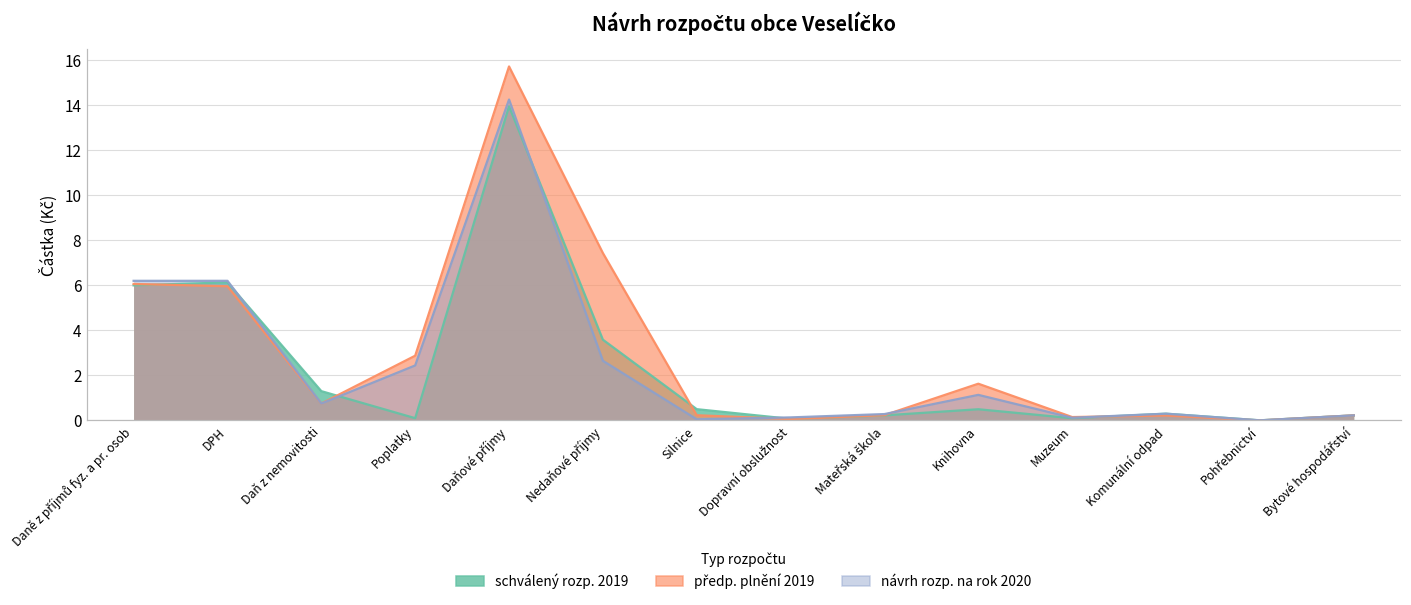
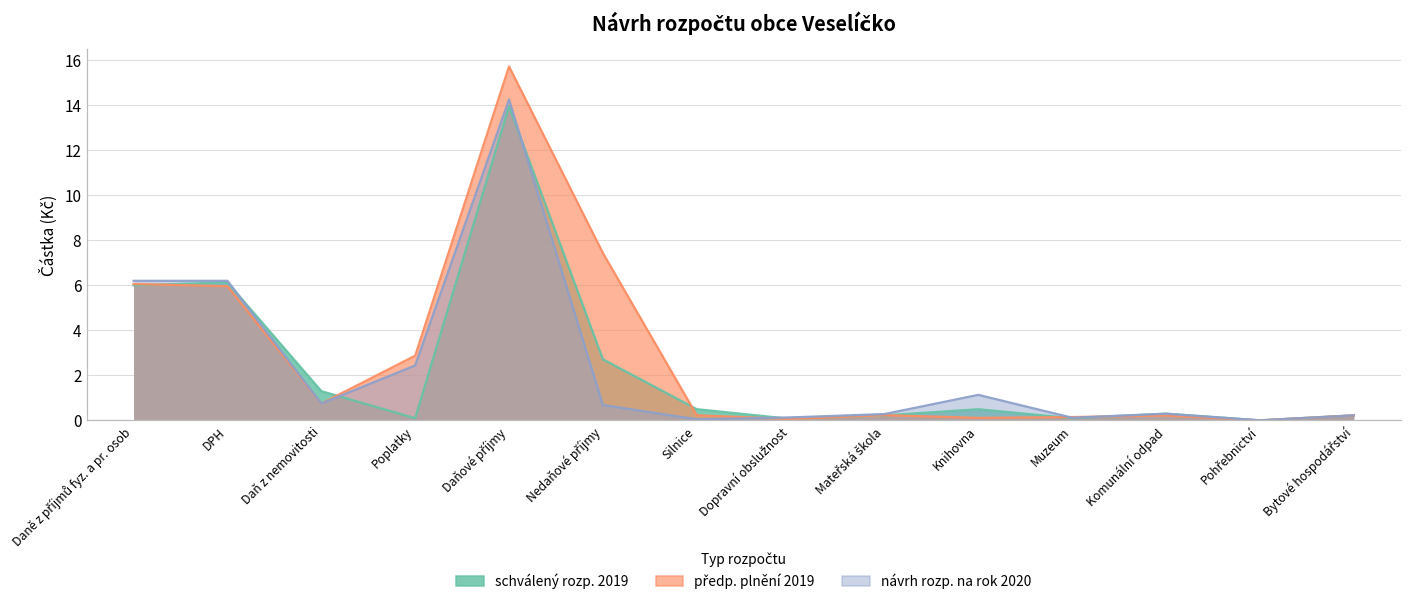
schválený rozp. 2019, Nedaňové příjmy: 3.6 -> 2.7
návrh rozp. na rok 2020, Nedaňové příjmy: 2.6 -> 0.7
předp. plnění 2019, Knihovna: 1.6 -> 0.1
